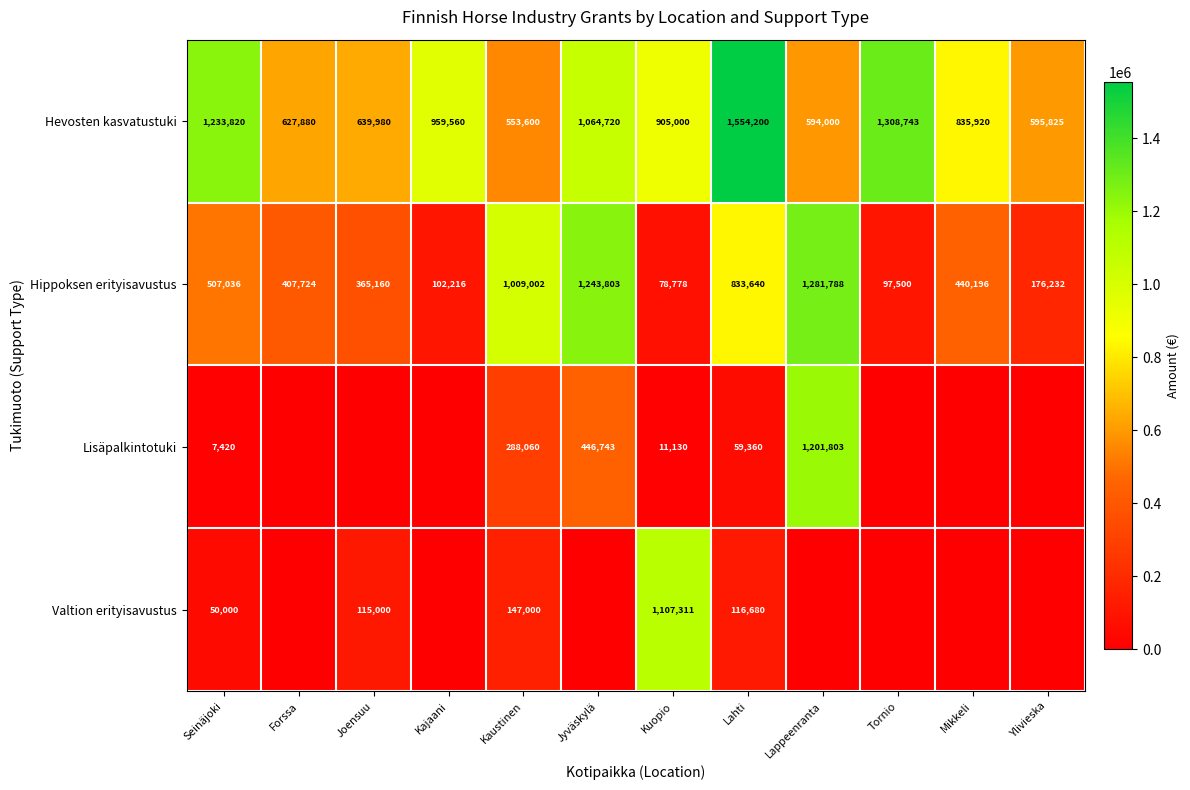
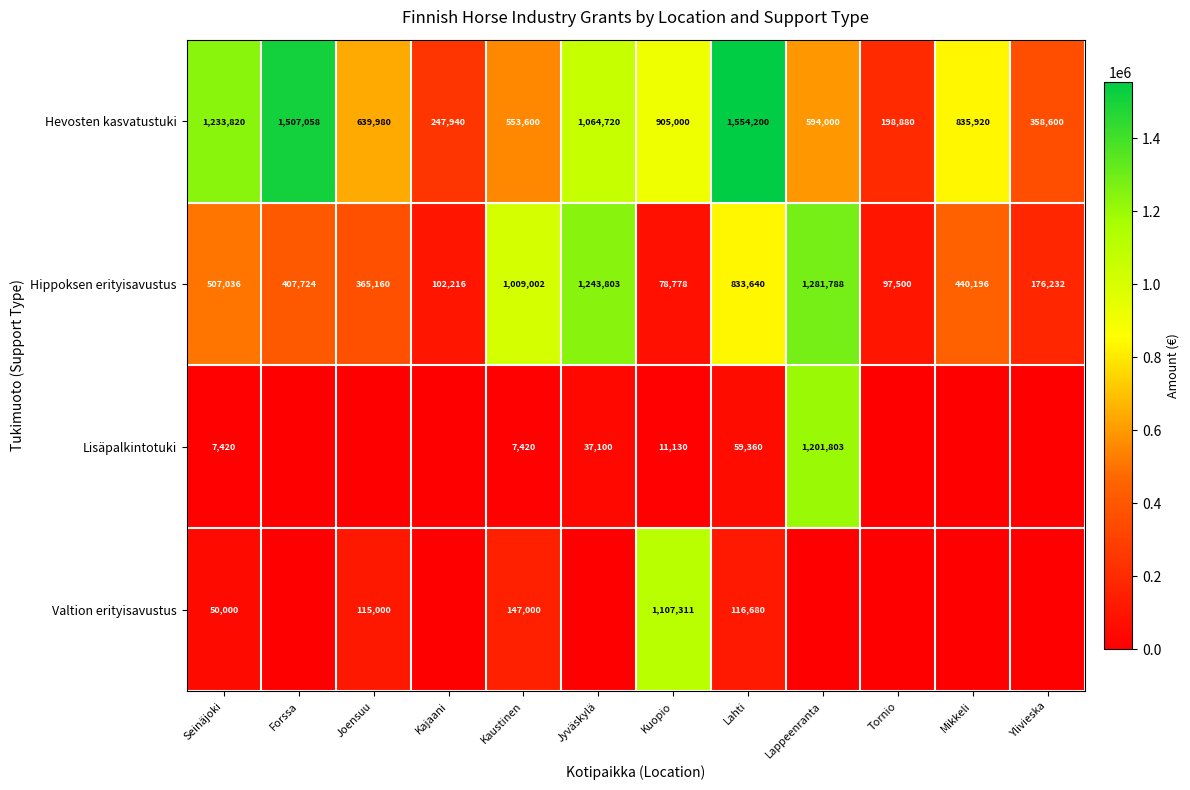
Hevosten kasvatustuki, Forssa: 627,880 -> 1,507,058
Hevosten kasvatustuki, Kajaani: 959,560 -> 247,940
Hevosten kasvatustuki, Tornio: 1,308,743 -> 198,880
Hevosten kasvatustuki, Ylivieska: 595,825 -> 358,600
Lisäpalkintotuki, Kaustinen: 288,060 -> 7,420
Lisäpalkintotuki, Jyväskylä: 446,743 -> 37,100
